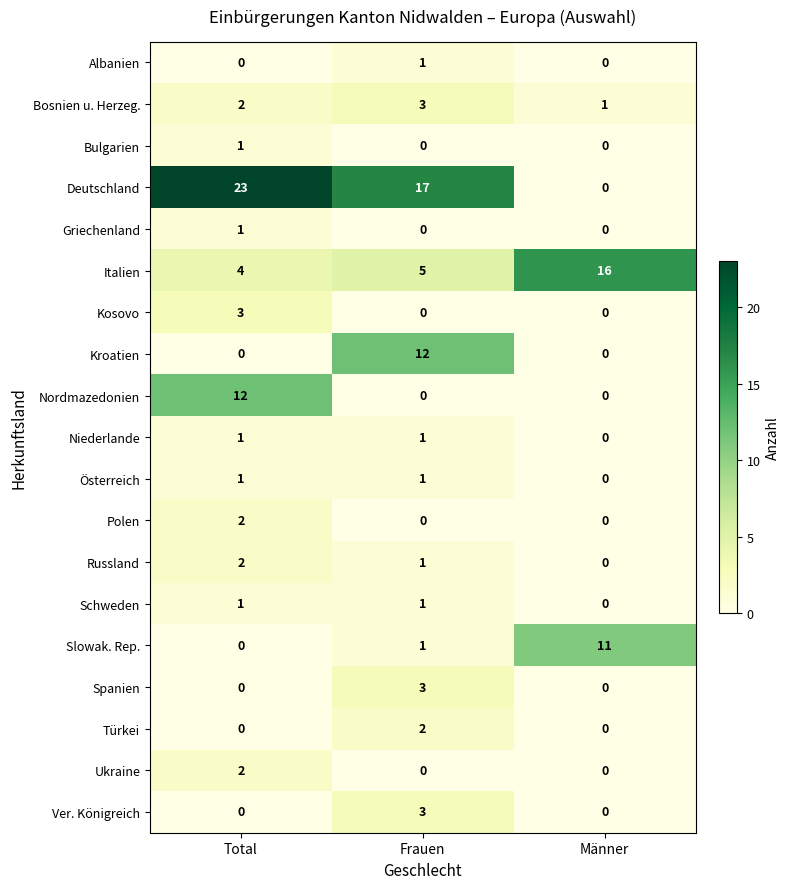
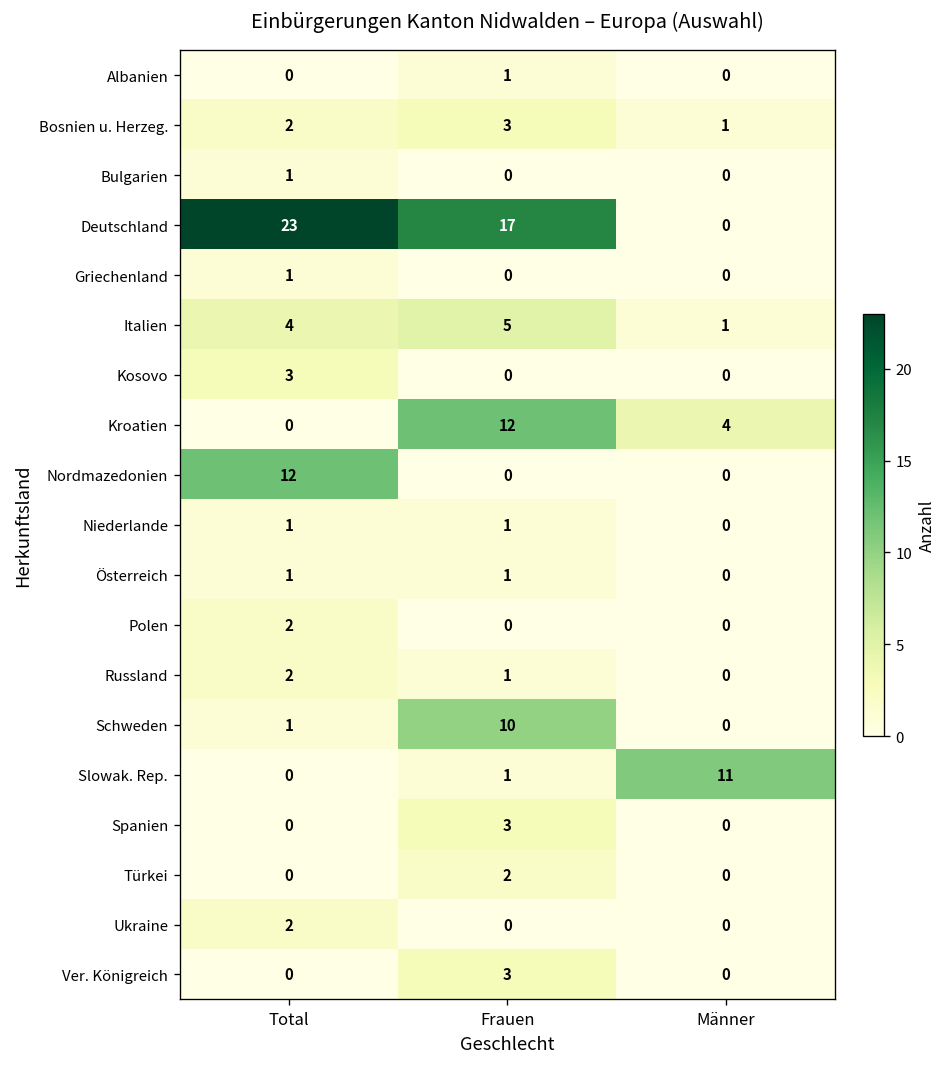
Italien, Männer: 16 -> 1
Kroatien, Männer: 0 -> 4
Schweden, Frauen: 1 -> 10
